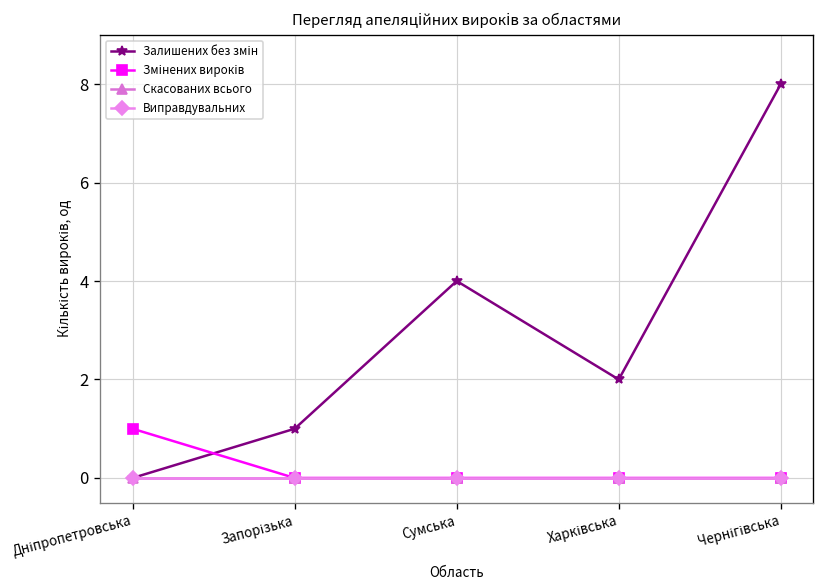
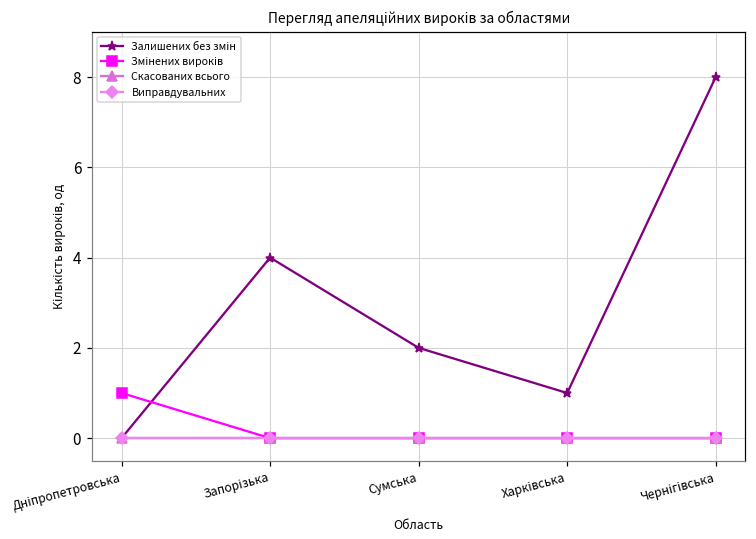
Залишених без змін, Запорізька: 1 -> 4
Залишених без змін, Сумська: 4 -> 2
Залишених без змін, Харківська: 2 -> 1
